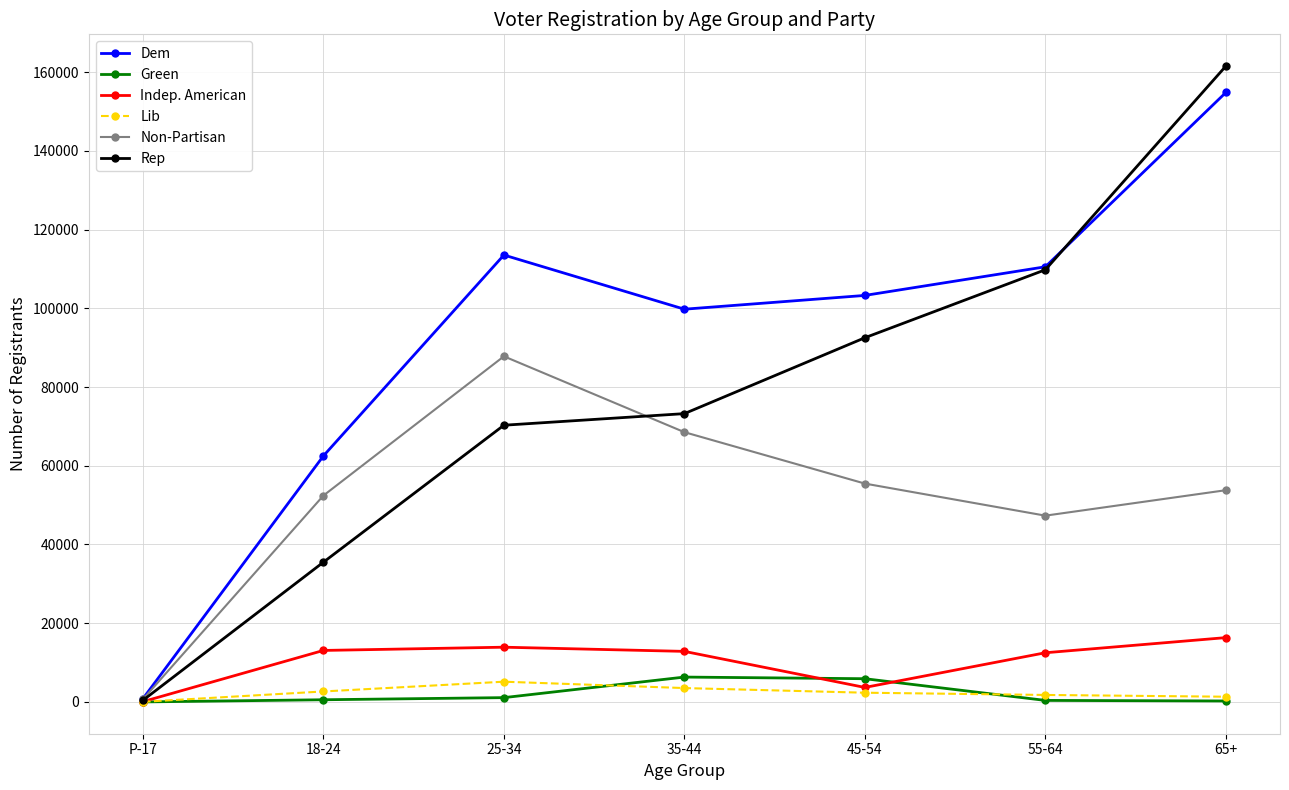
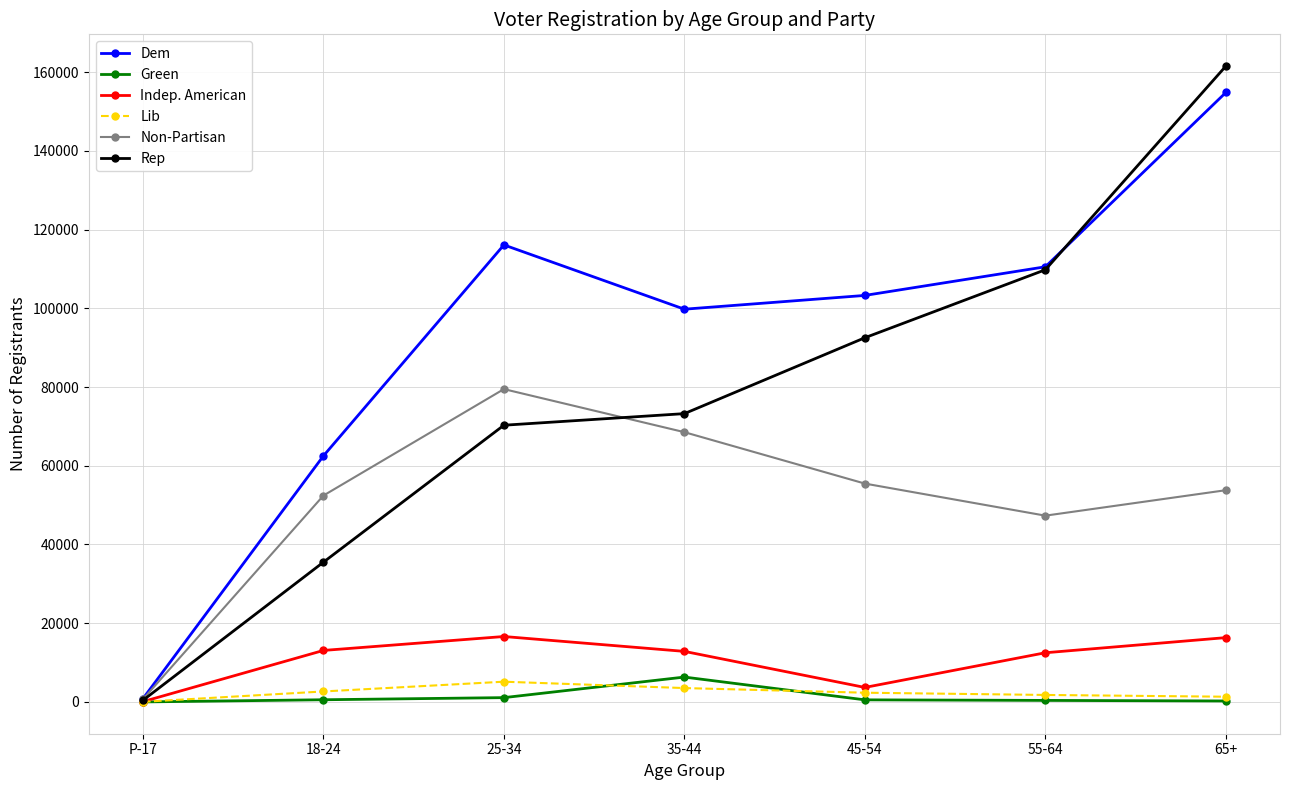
Dem, 25-34: 114000 -> 116000
Indep. American, 25-34: 14000 -> 17000
Non-Partisan, 25-34: 88000 -> 79000
Green, 45-54: 6000 -> 1000
